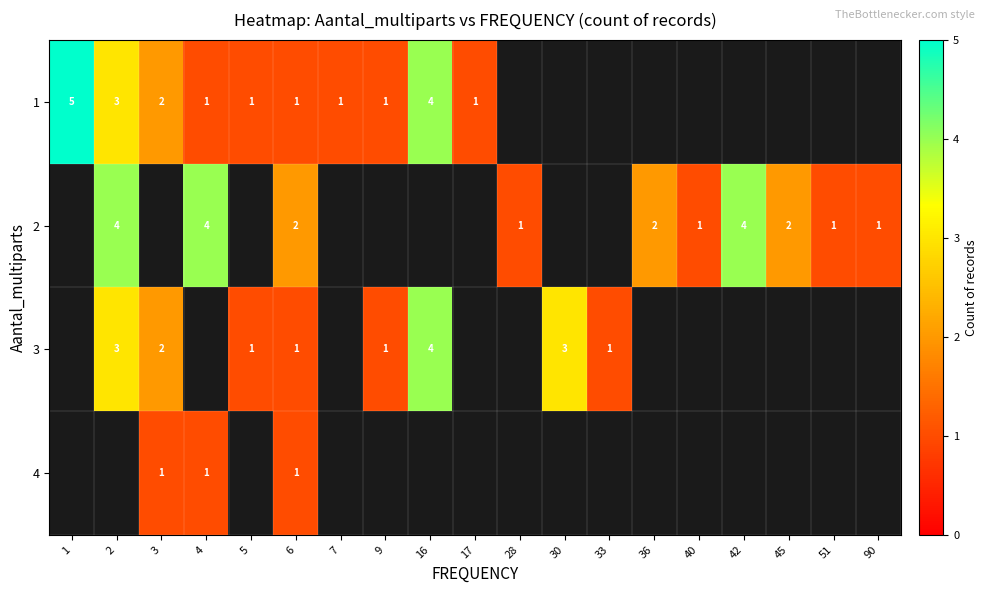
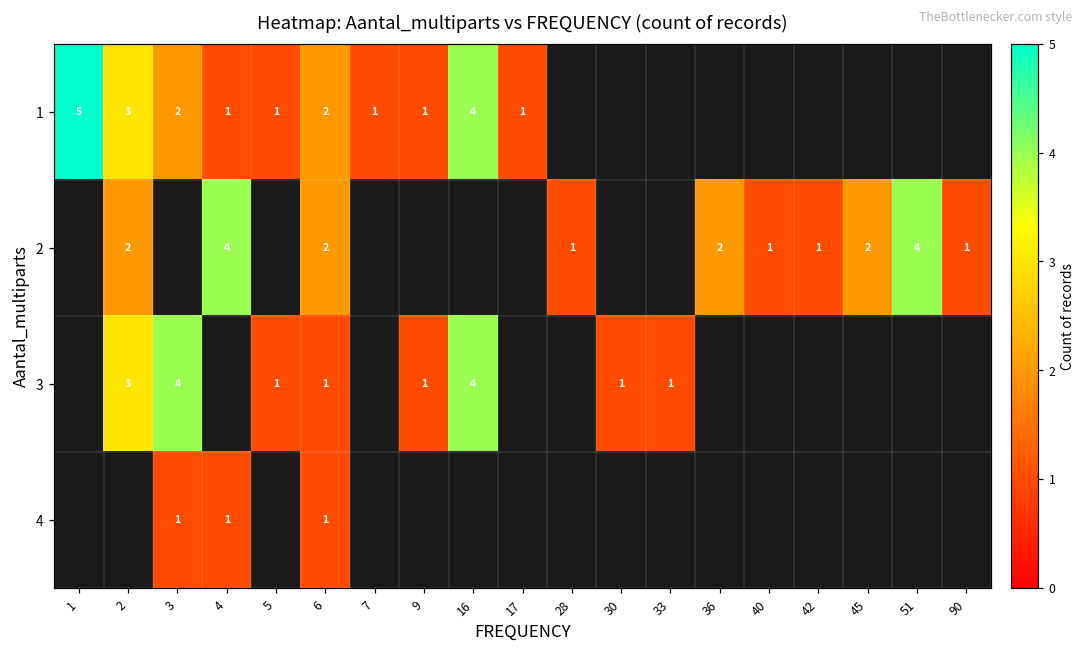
1, 6: 1 -> 2
2, 2: 4 -> 2
2, 42: 4 -> 1
2, 51: 1 -> 4
3, 3: 2 -> 4
3, 30: 3 -> 1
